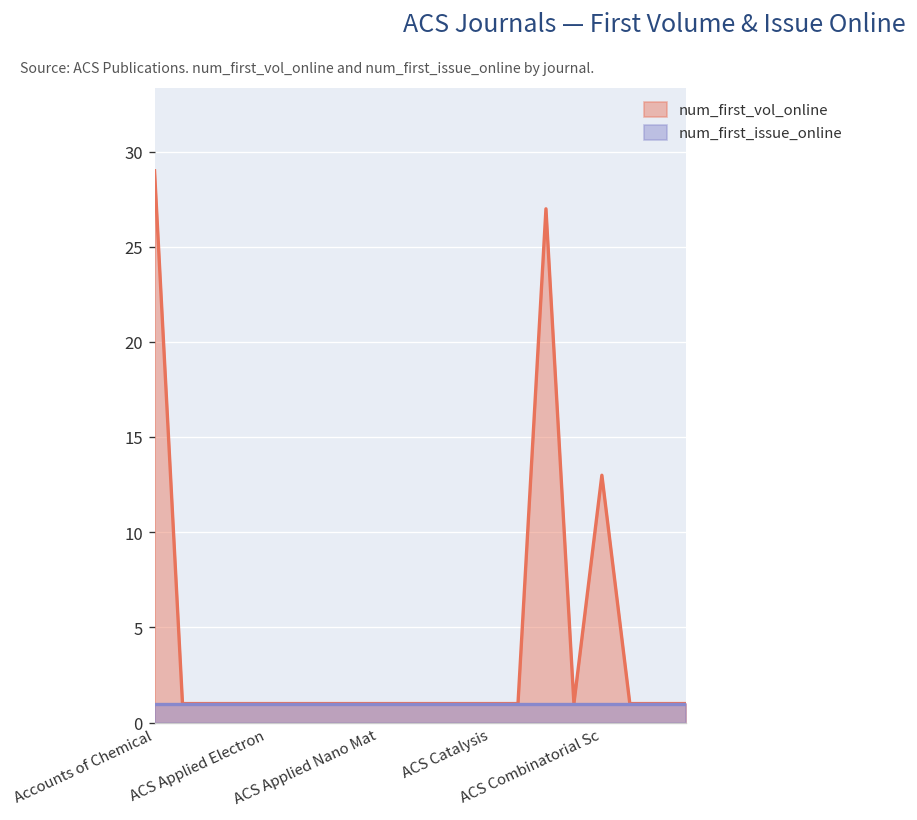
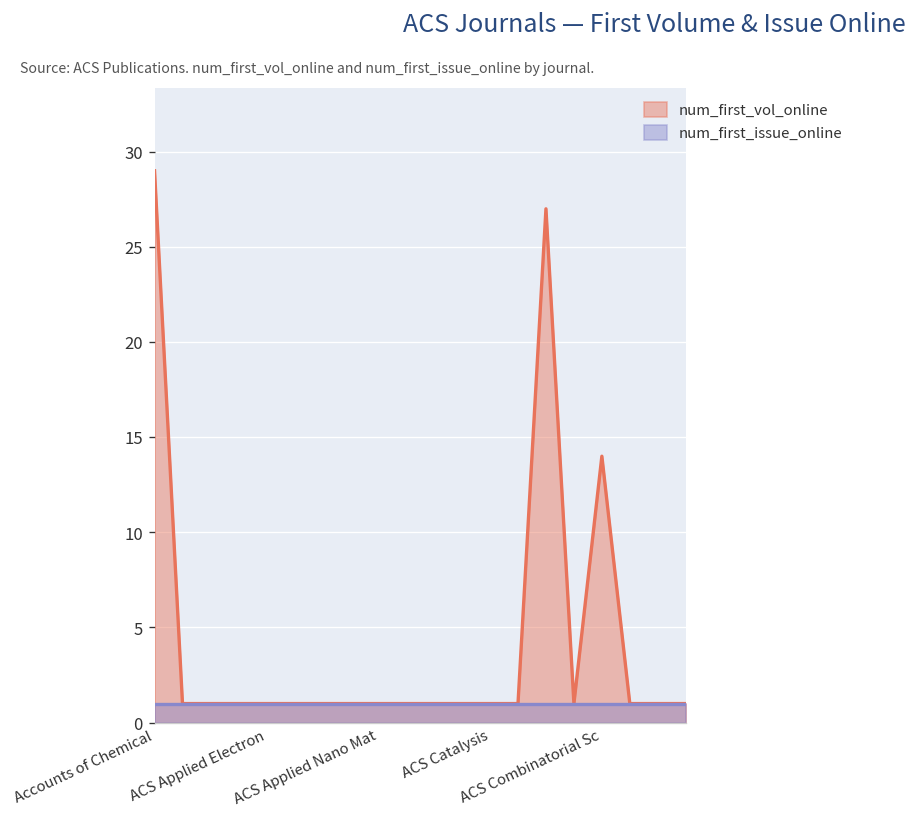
num_first_vol_online, ACS Combinatorial Sc: 13 -> 14
